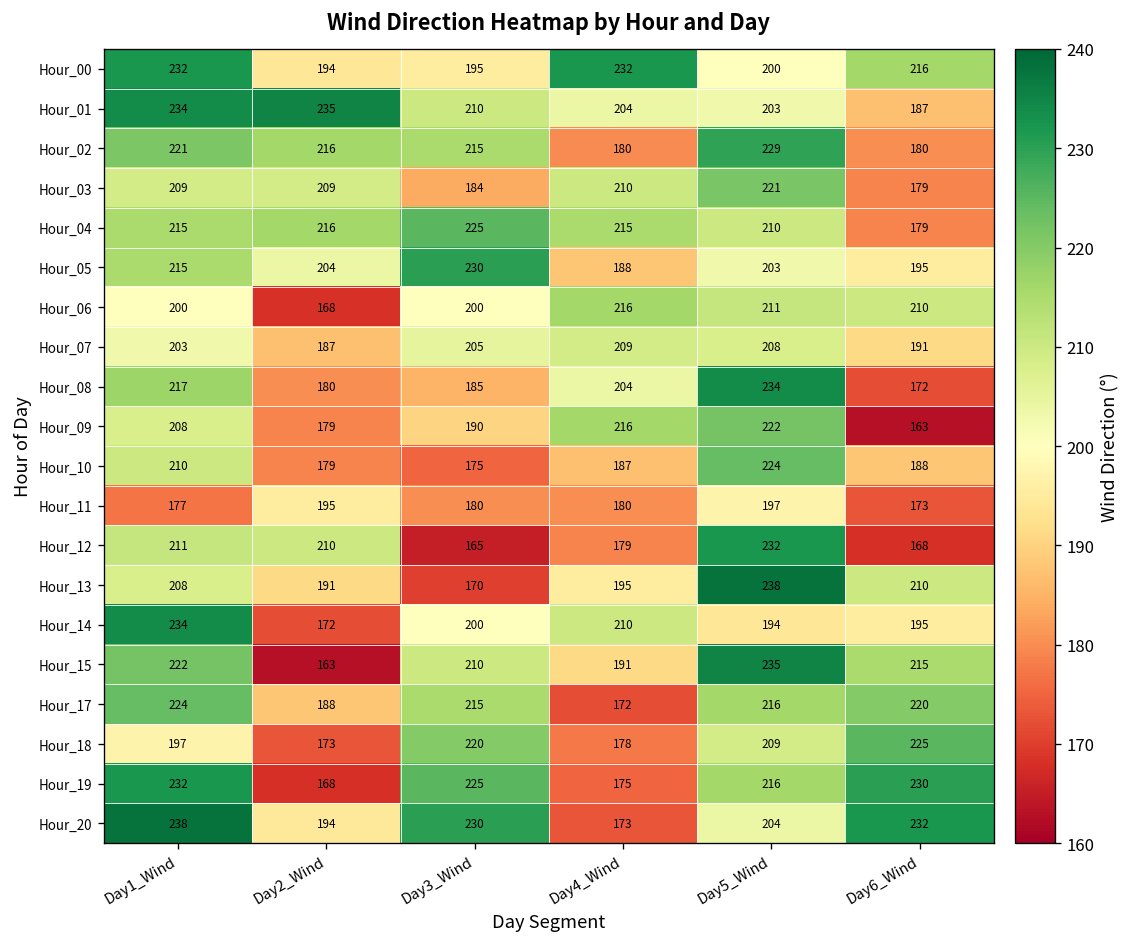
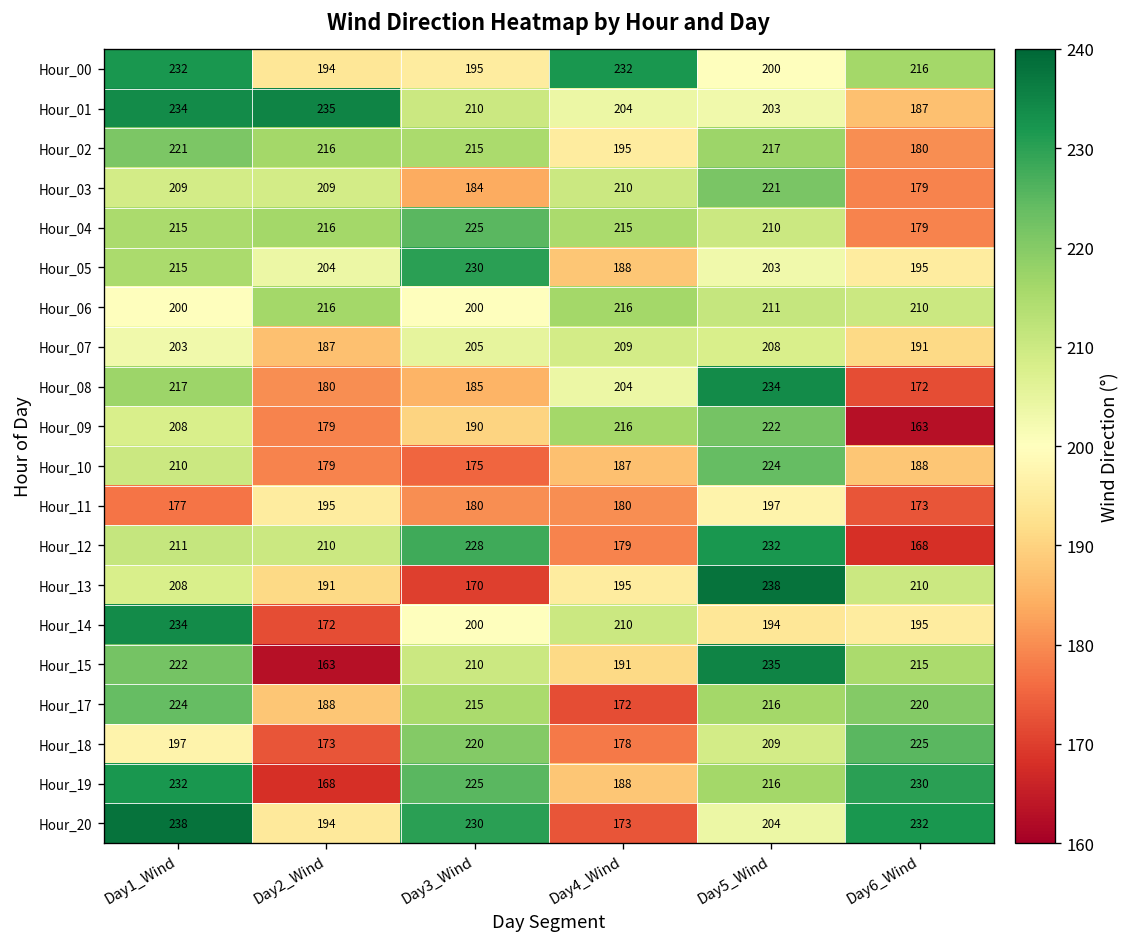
Hour_02, Day4_Wind: 180 -> 195
Hour_02, Day5_Wind: 229 -> 217
Hour_06, Day2_Wind: 168 -> 216
Hour_12, Day3_Wind: 165 -> 228
Hour_19, Day4_Wind: 175 -> 188
